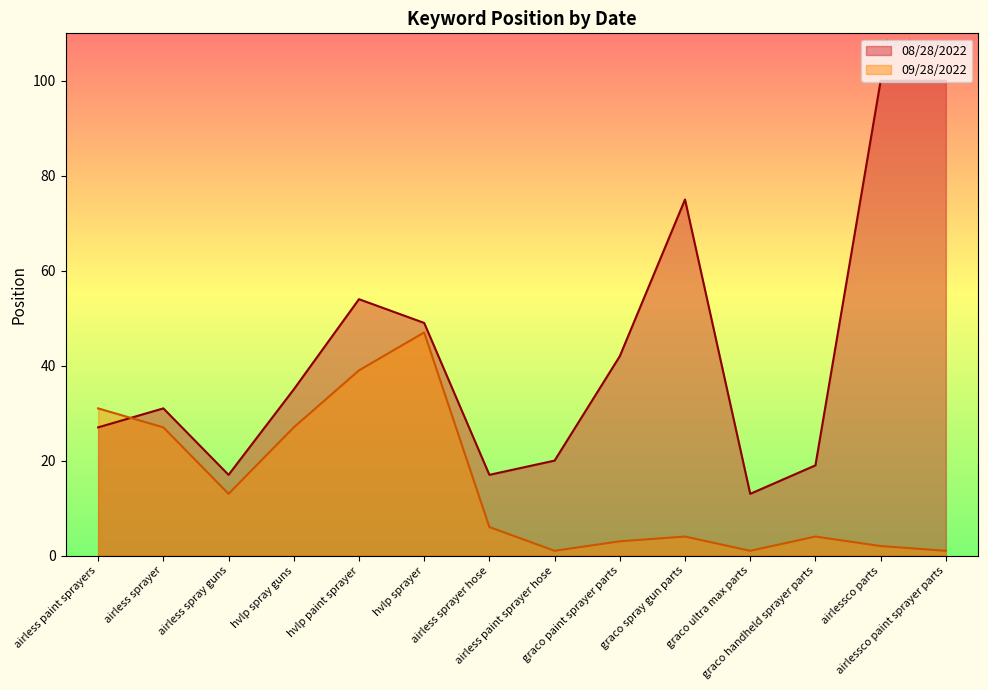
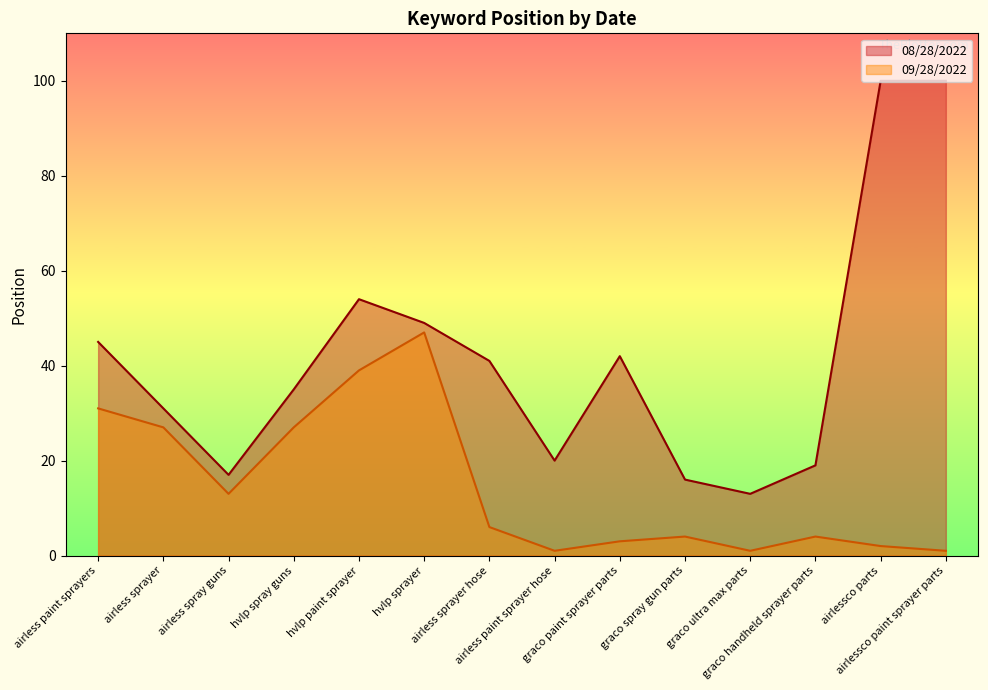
08/28/2022, airless paint sprayers: 27 -> 45
08/28/2022, airless sprayer hose: 17 -> 41
08/28/2022, graco spray gun parts: 75 -> 16
